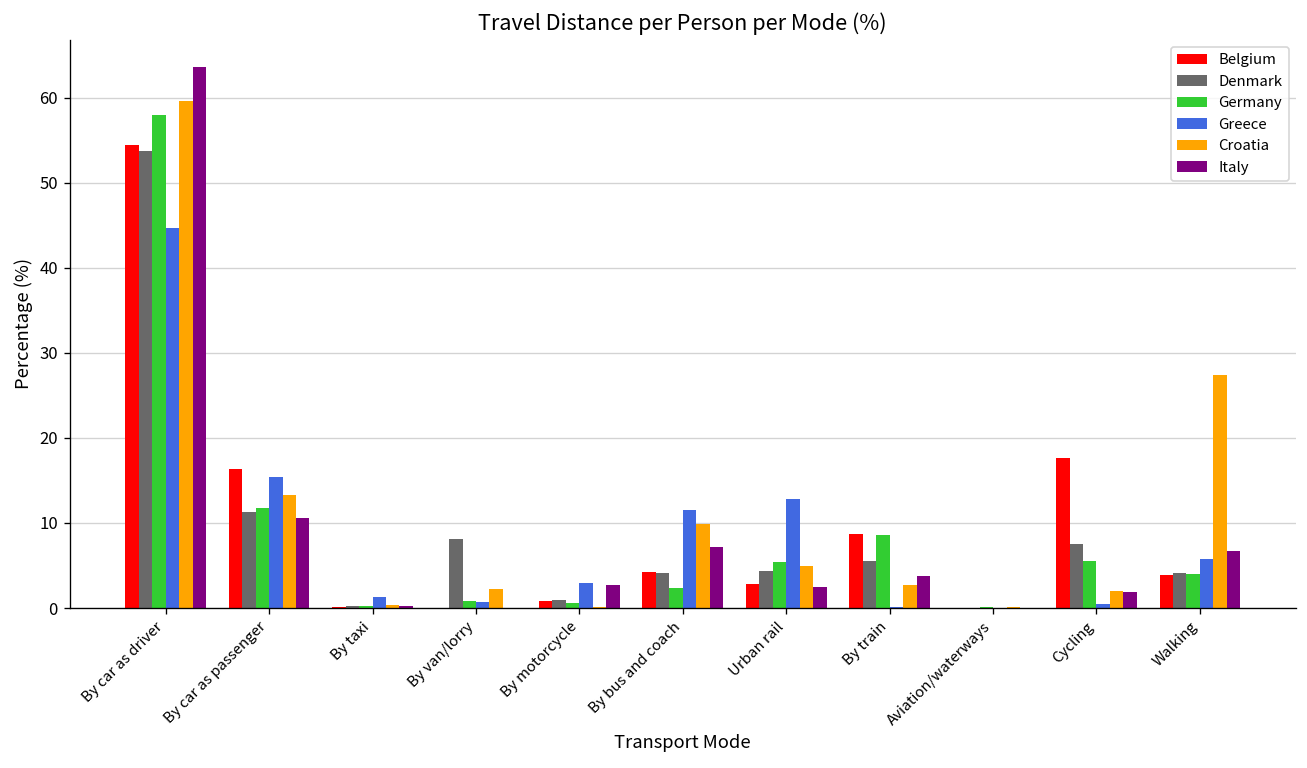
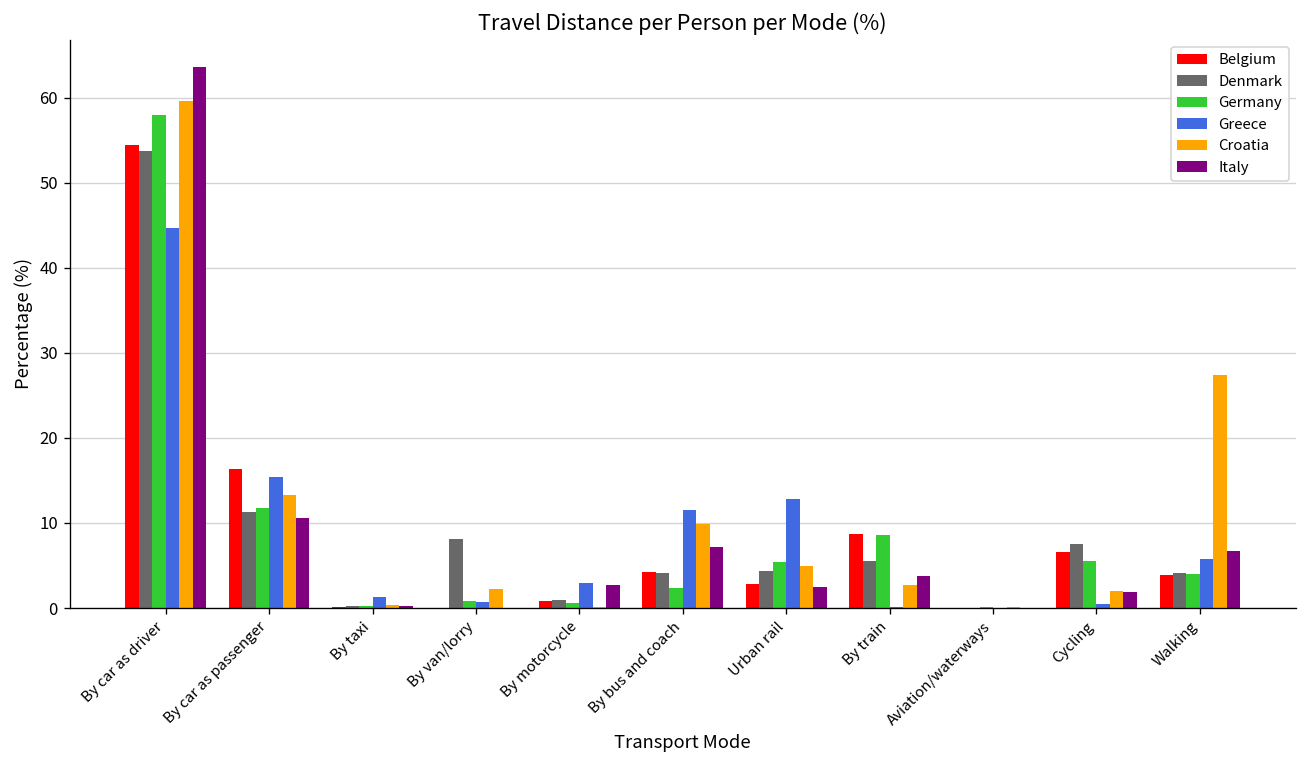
Belgium, Cycling: 18 -> 7
